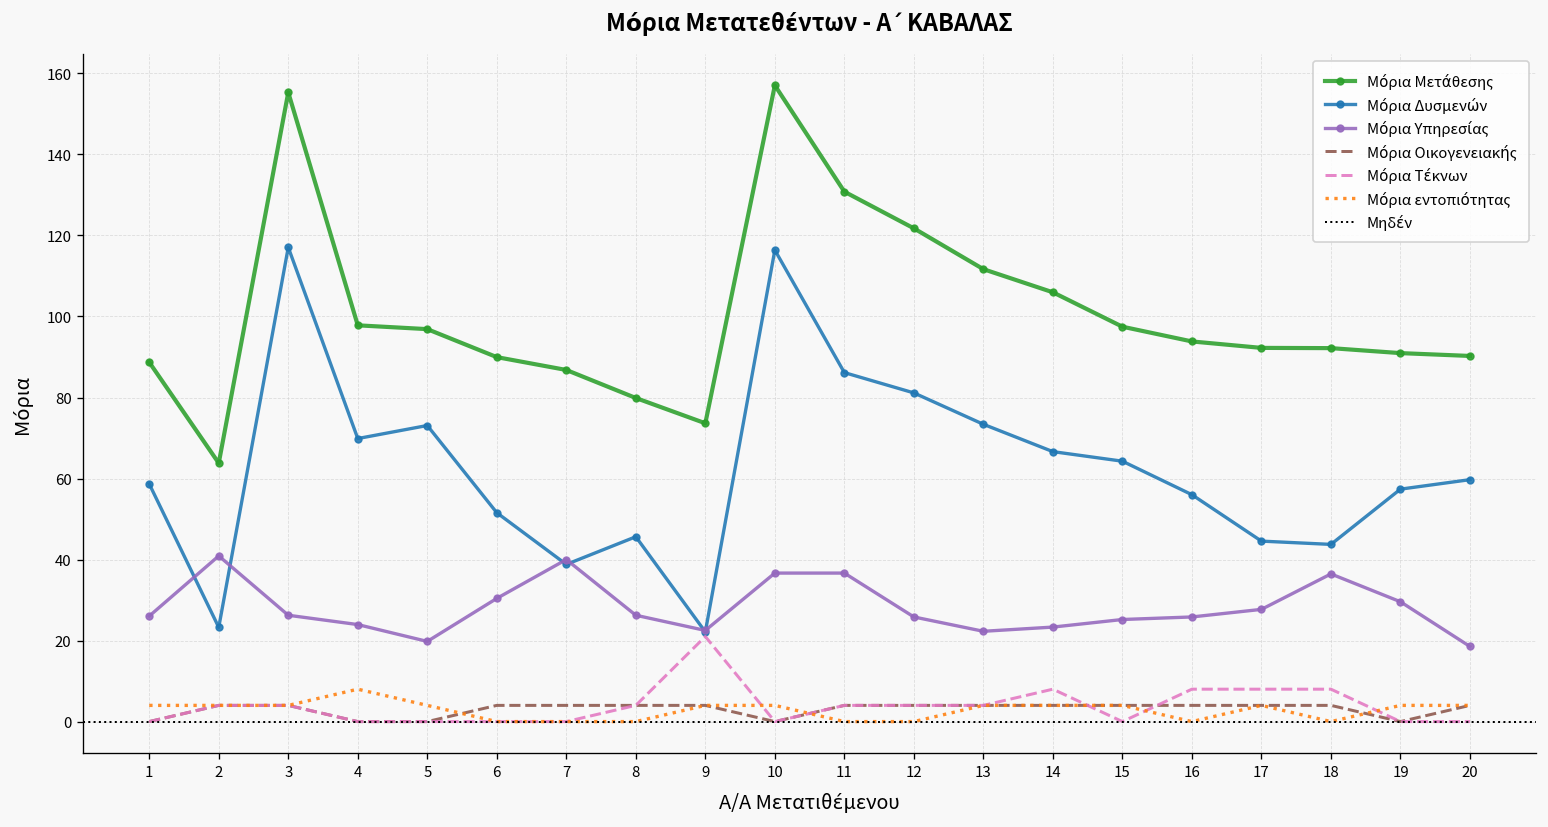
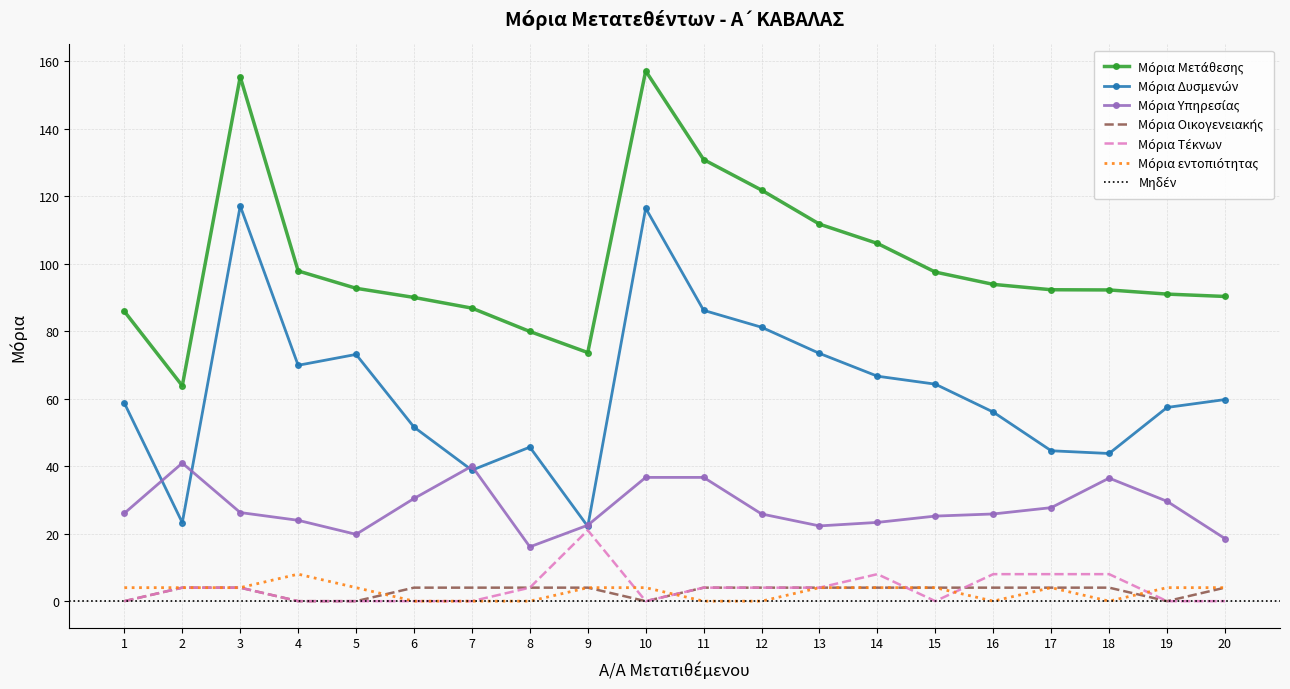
Μόρια Μετάθεσης, 1: 89 -> 86
Μόρια Μετάθεσης, 5: 97 -> 93
Μόρια Υπηρεσίας, 8: 26 -> 16
